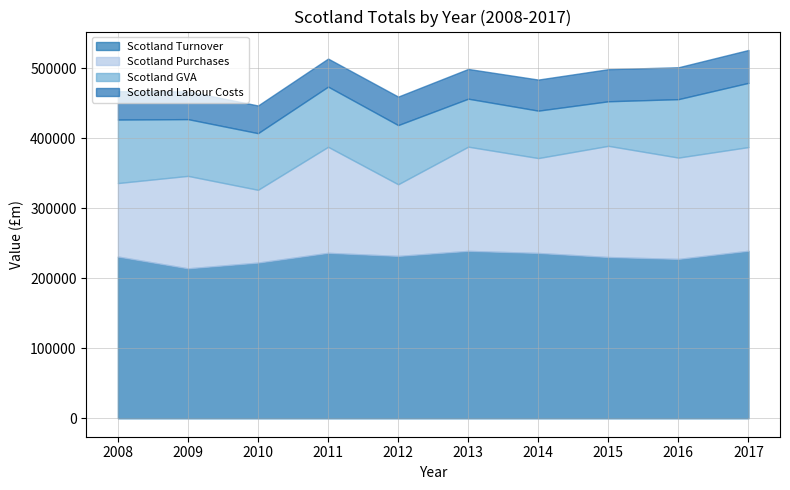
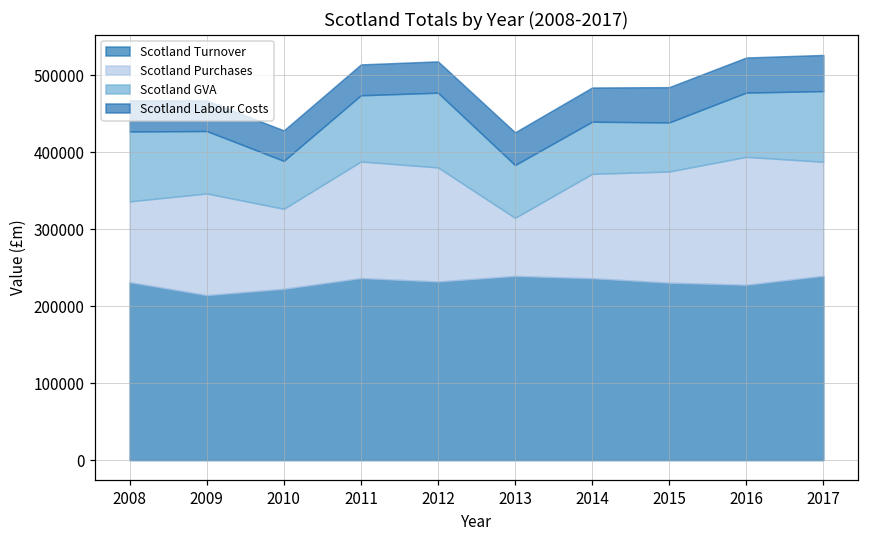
Scotland GVA, 2010: 80000 -> 60000
Scotland Purchases, 2012: 100000 -> 150000
Scotland GVA, 2012: 80000 -> 100000
Scotland Purchases, 2013: 150000 -> 80000
Scotland Purchases, 2015: 160000 -> 140000
Scotland Purchases, 2016: 140000 -> 170000
